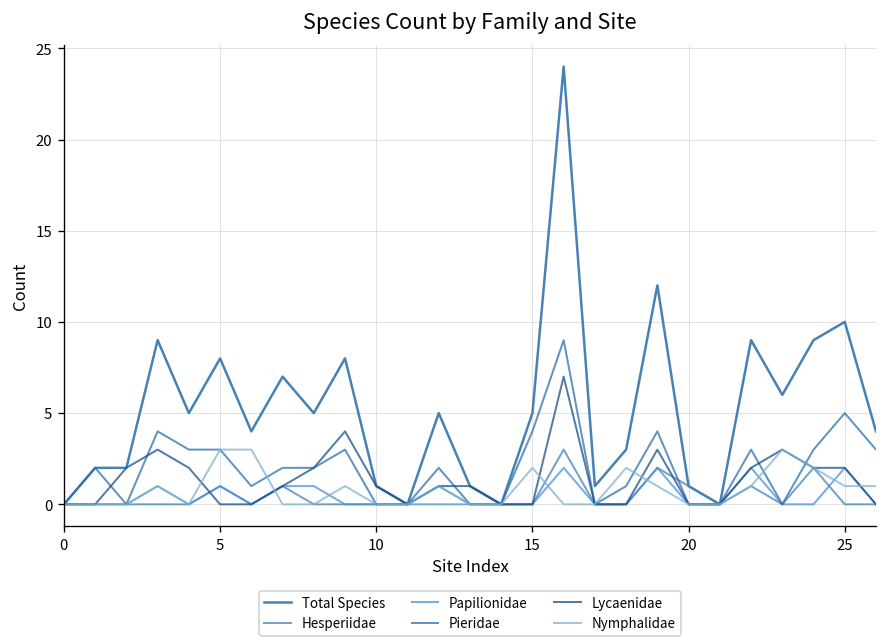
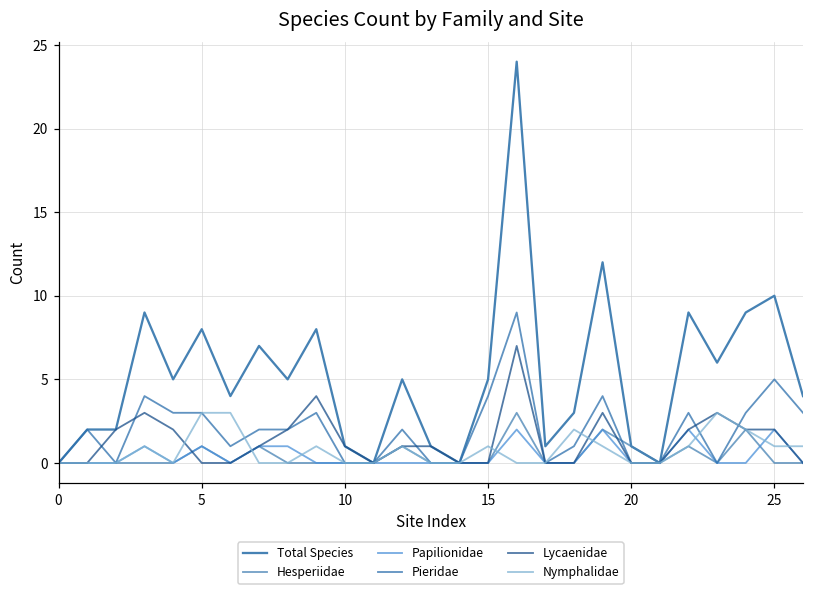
Nymphalidae, 15: 2 -> 1
